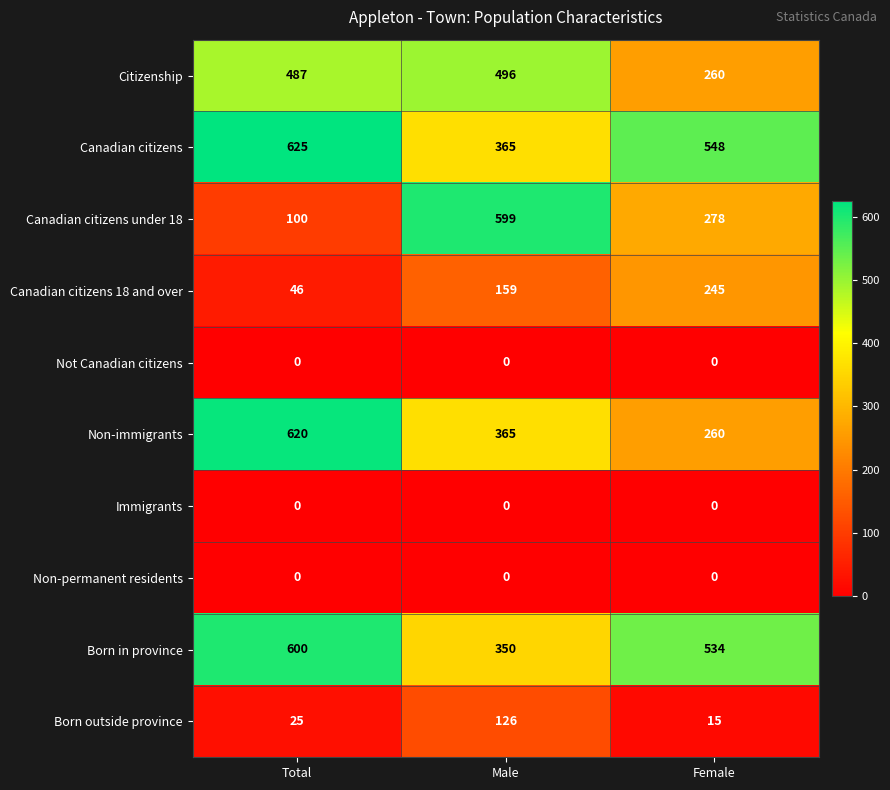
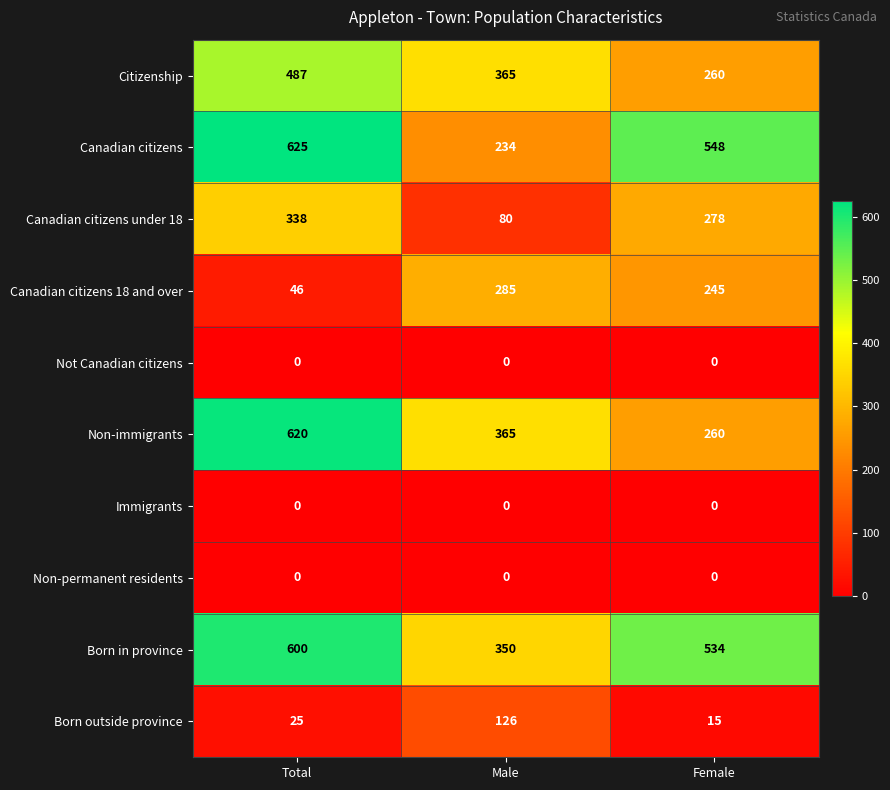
Citizenship, Male: 496 -> 365
Canadian citizens, Male: 365 -> 234
Canadian citizens under 18, Total: 100 -> 338
Canadian citizens under 18, Male: 599 -> 80
Canadian citizens 18 and over, Male: 159 -> 285
